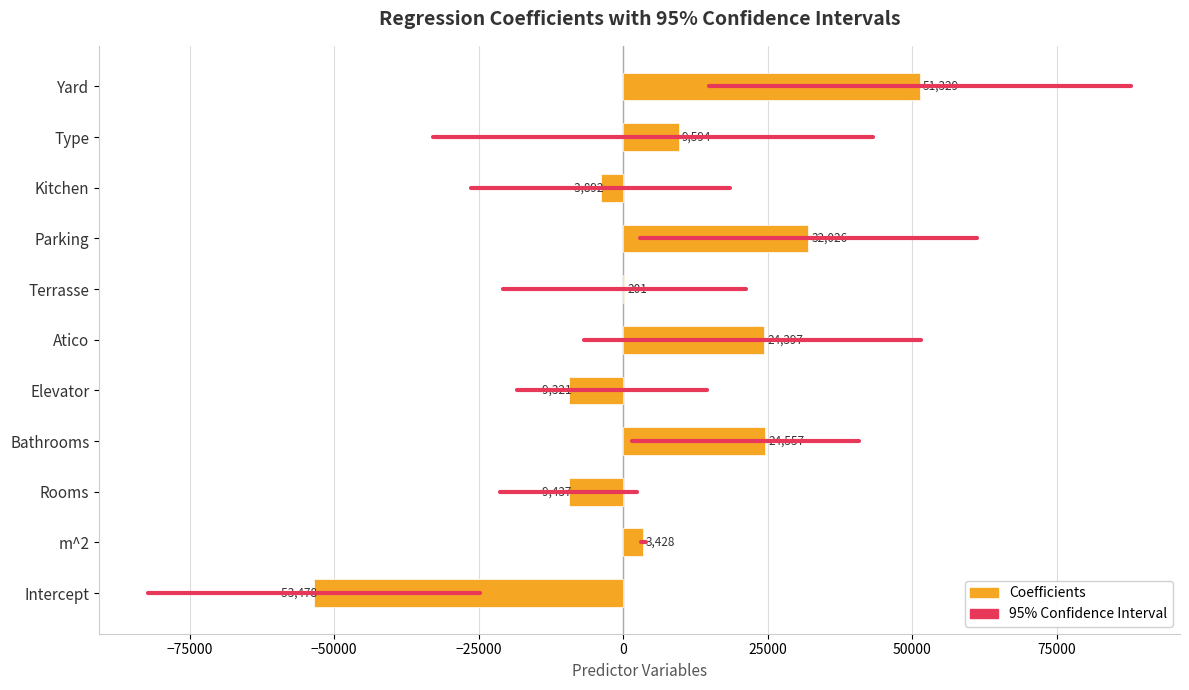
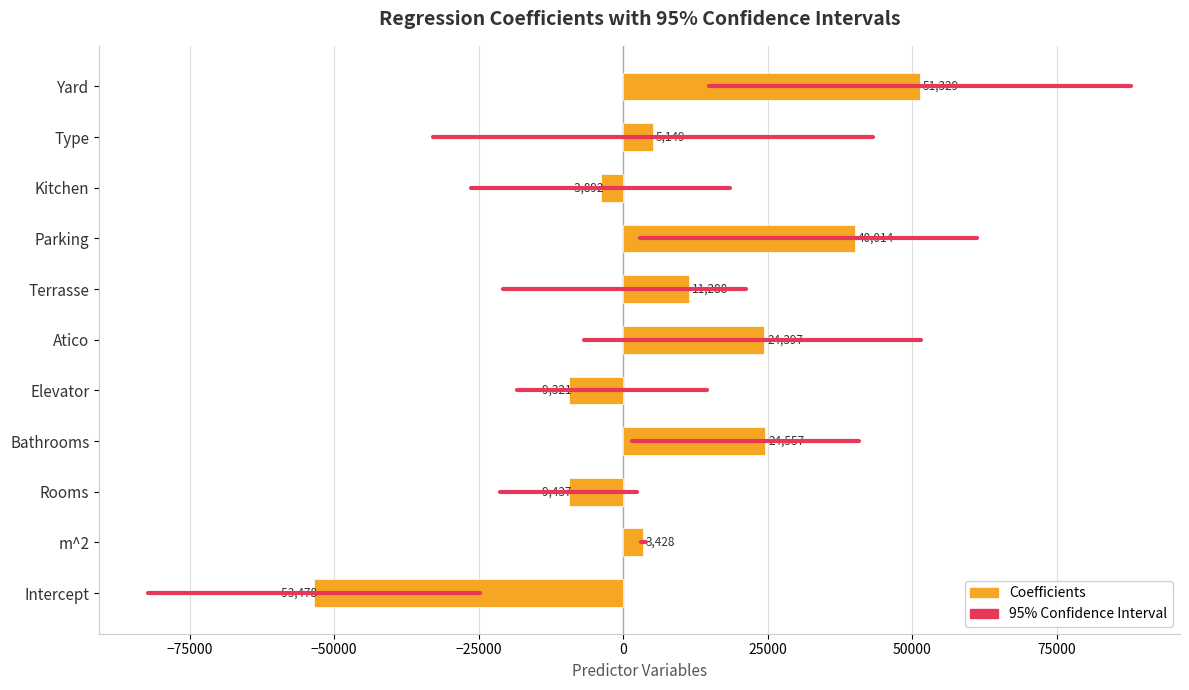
Coefficients, Type: 9,594 -> 5,149
Coefficients, Parking: 32,026 -> 40,014
Coefficients, Terrasse: 201 -> 11,288
